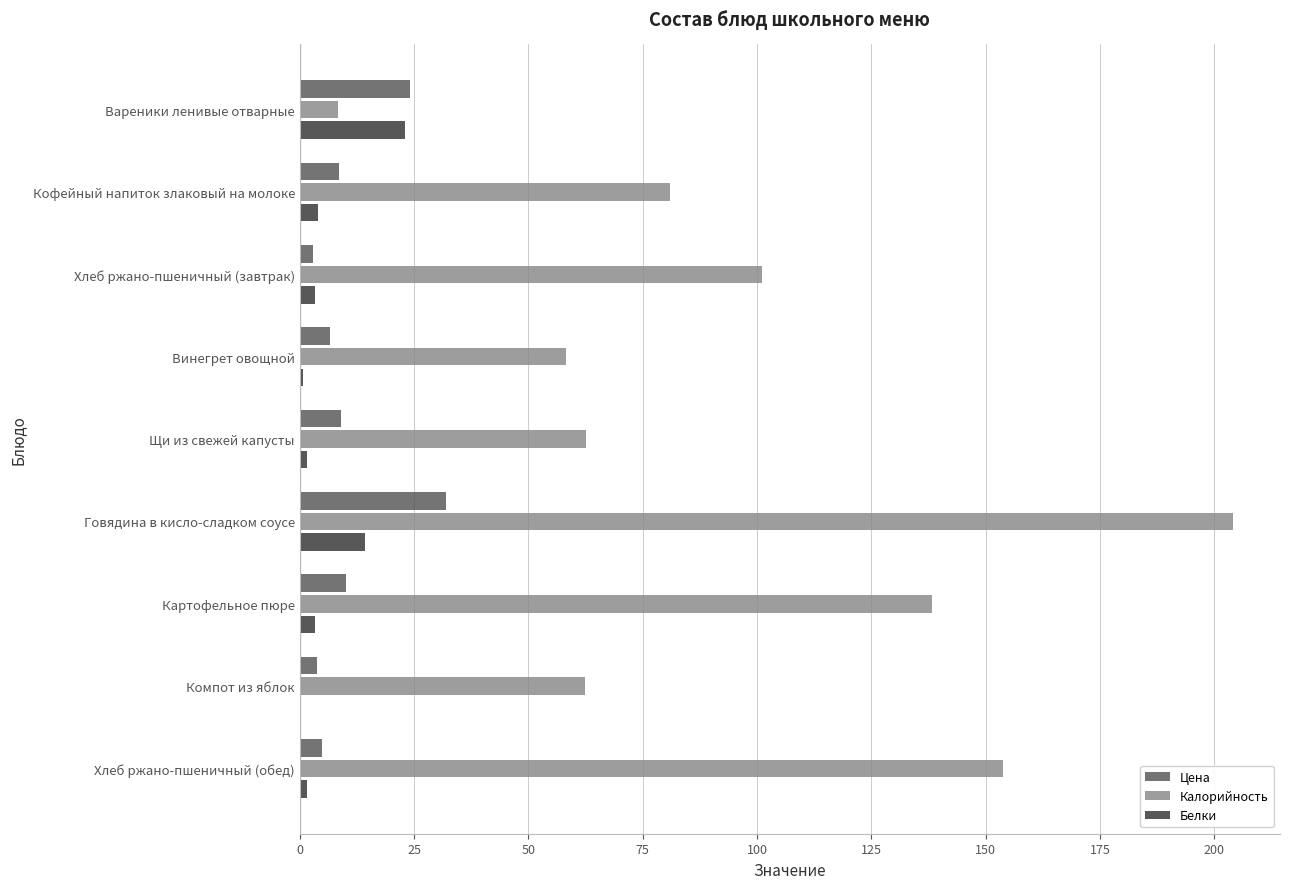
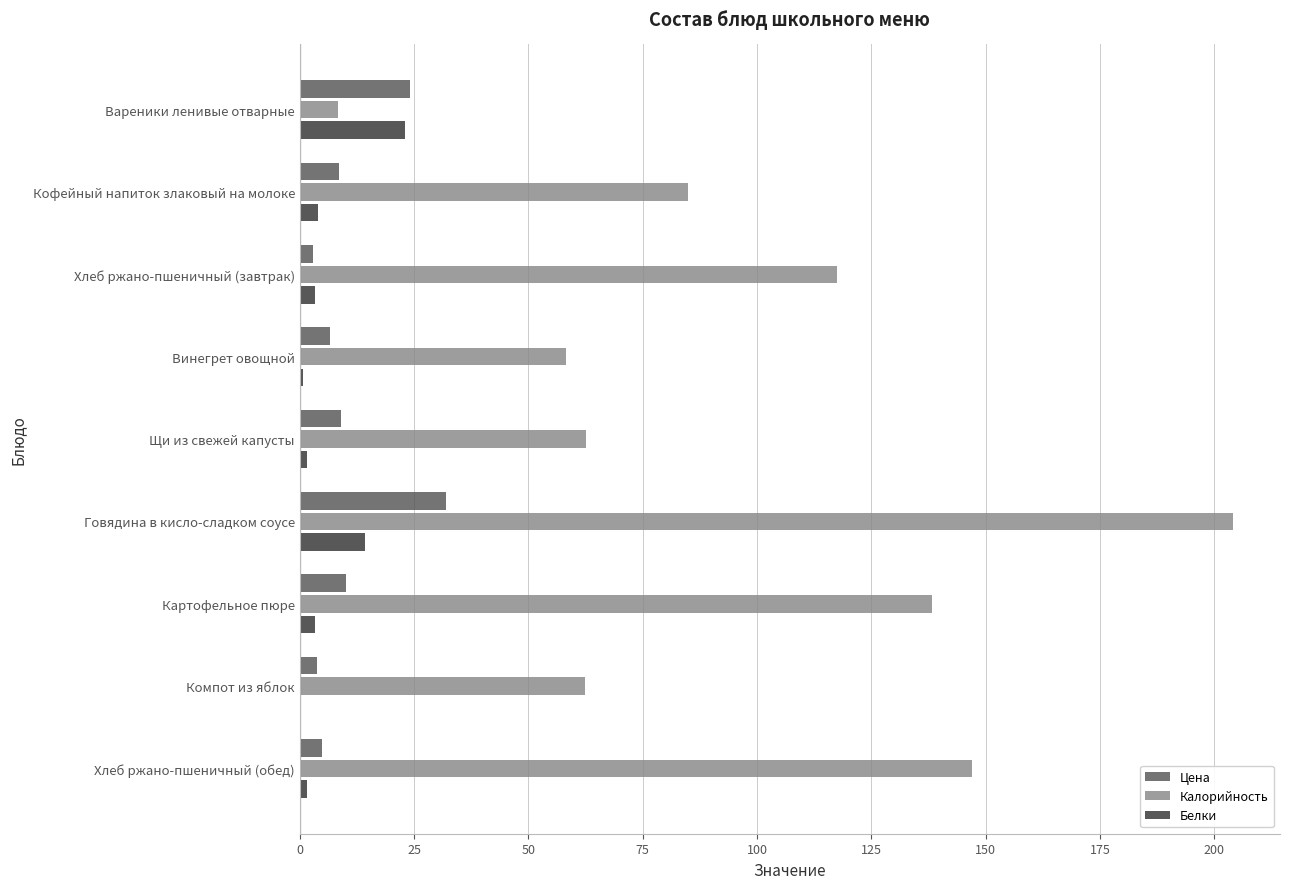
Калорийность, Кофейный напиток злаковый на молоке: 81 -> 85
Калорийность, Хлеб ржано-пшеничный (завтрак): 101 -> 118
Калорийность, Хлеб ржано-пшеничный (обед): 154 -> 147
